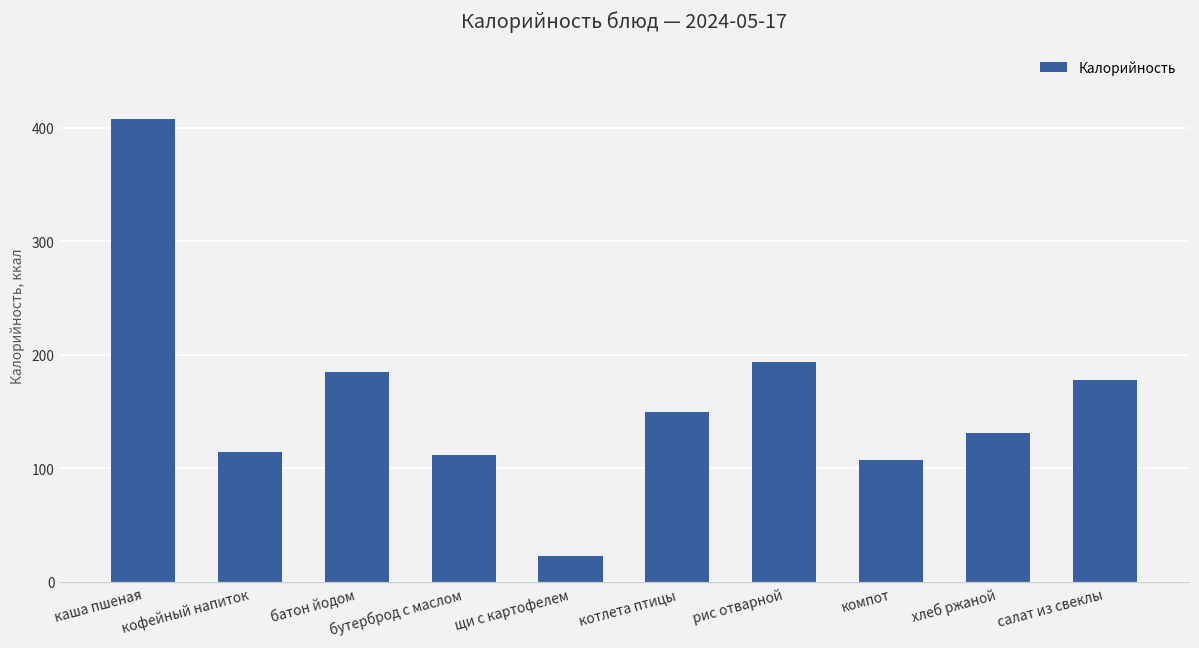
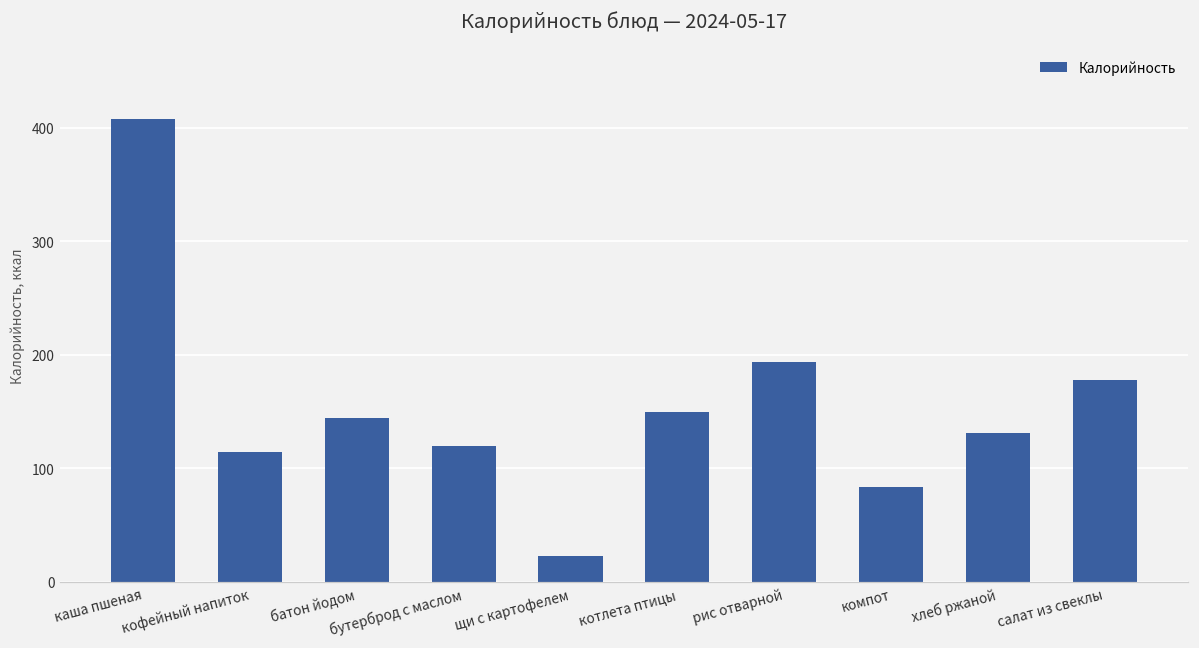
батон йодом: 185 -> 144
бутерброд с маслом: 112 -> 120
компот: 108 -> 83
